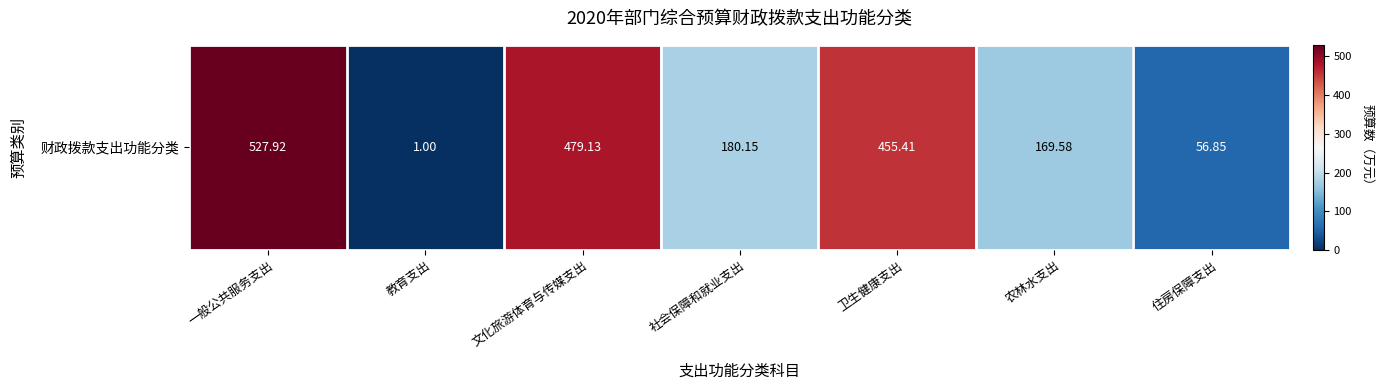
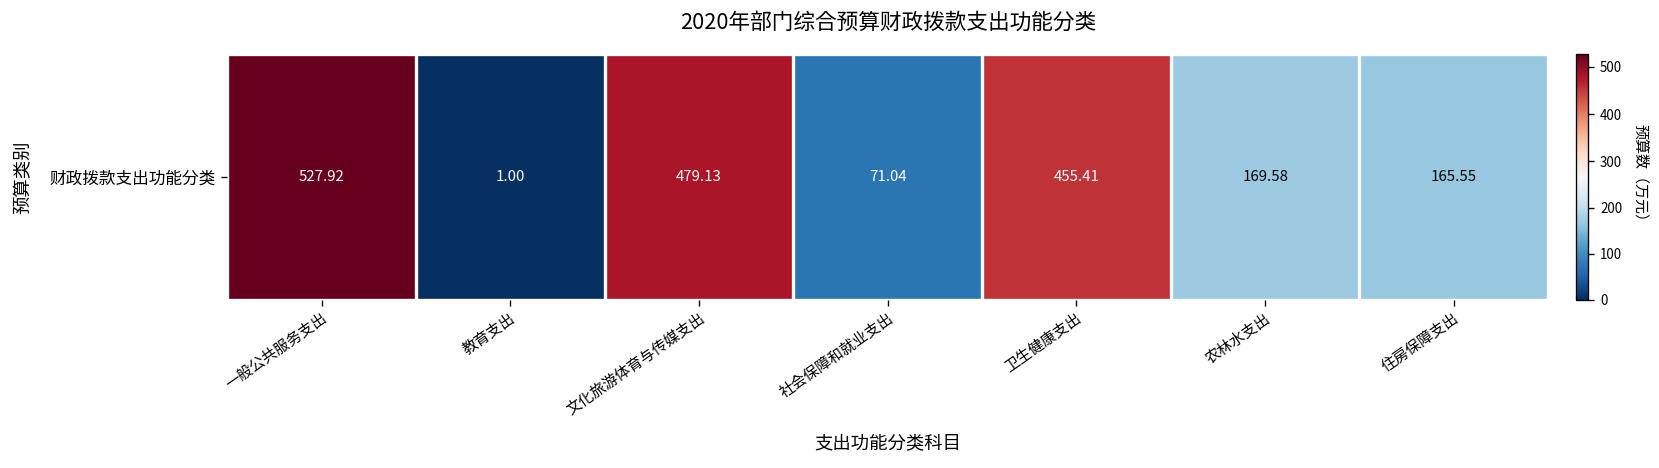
财政拨款支出功能分类, 社会保障和就业支出: 180.15 -> 71.04
财政拨款支出功能分类, 住房保障支出: 56.85 -> 165.55
